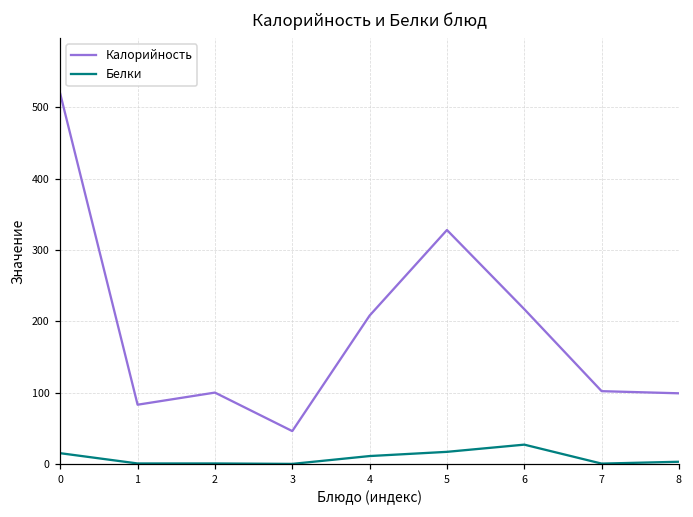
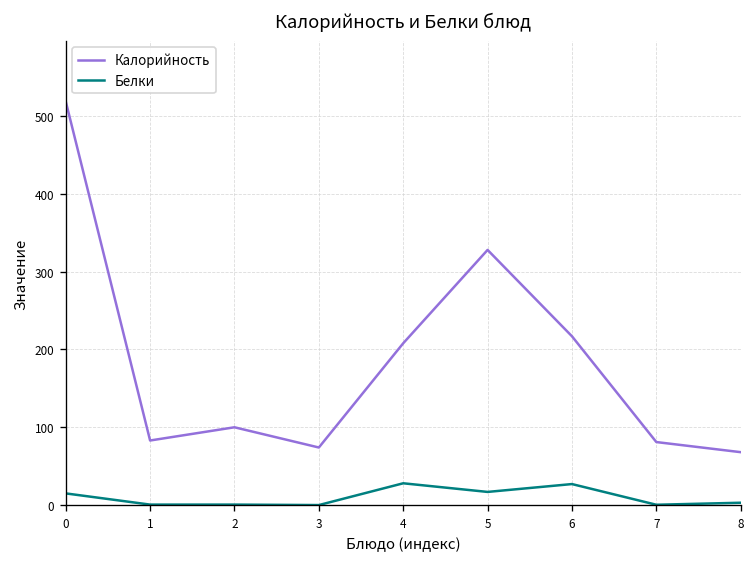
Калорийность, 3: 50 -> 70
Белки, 4: 10 -> 30
Калорийность, 7: 100 -> 80
Калорийность, 8: 100 -> 70
